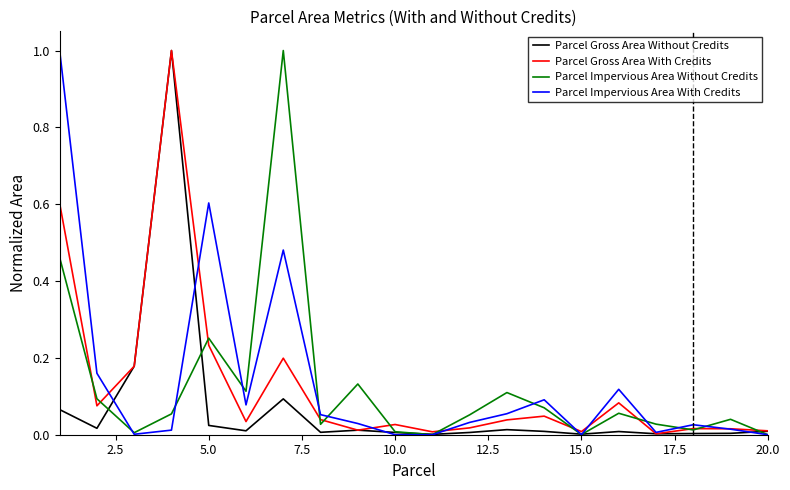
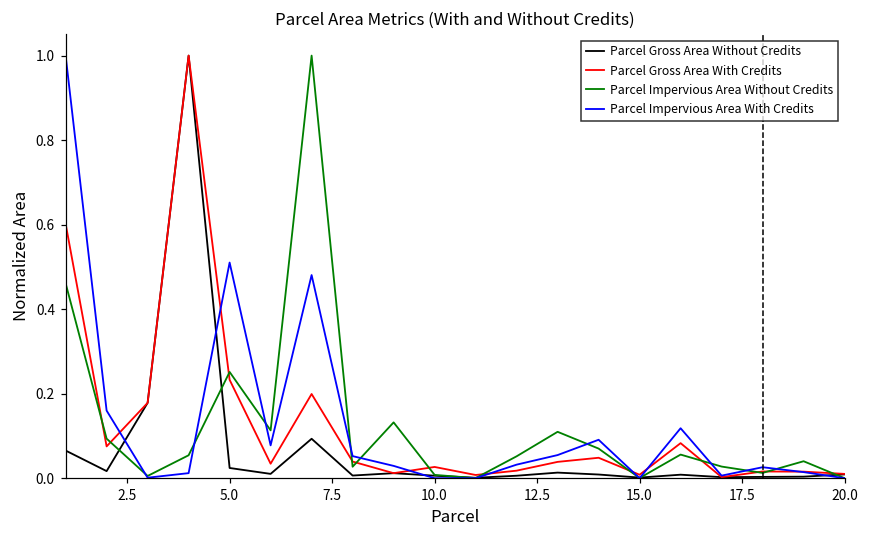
Parcel Impervious Area With Credits, 5.0: 0.60 -> 0.51
